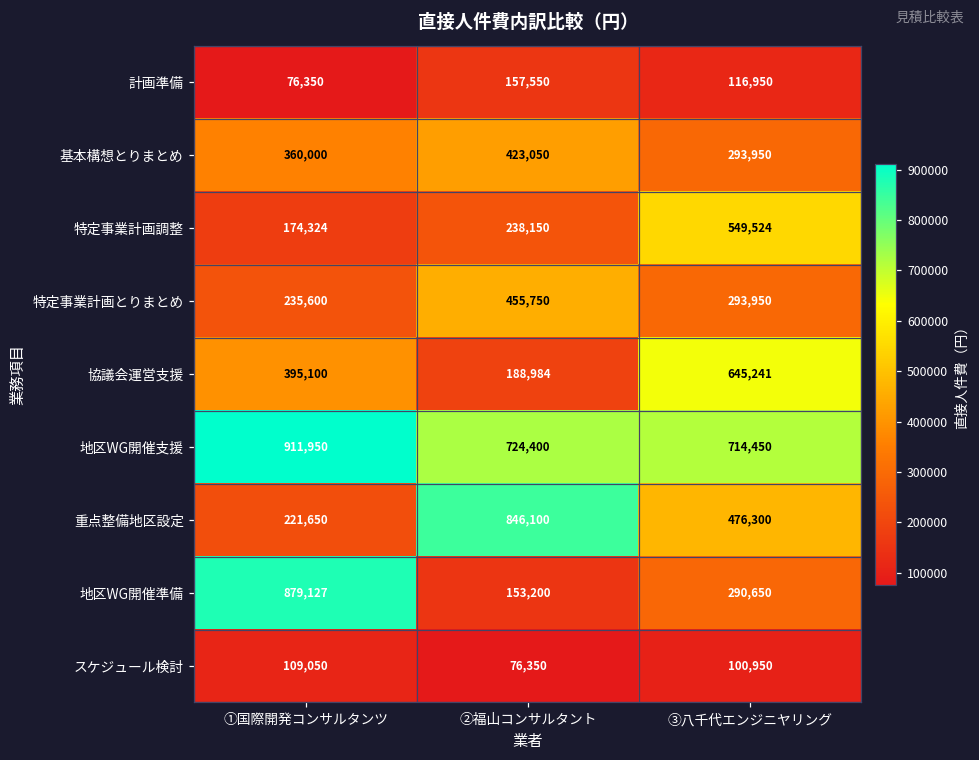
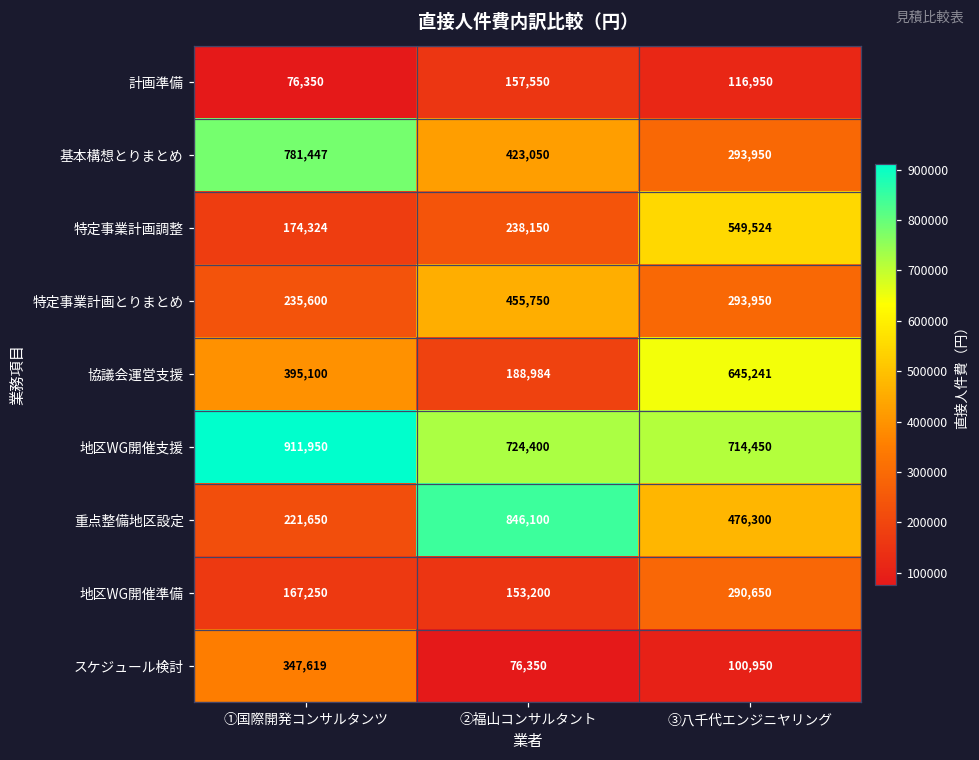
基本構想とりまとめ, ①国際開発コンサルタンツ: 360,000 -> 781,447
地区WG開催準備, ①国際開発コンサルタンツ: 879,127 -> 167,250
スケジュール検討, ①国際開発コンサルタンツ: 109,050 -> 347,619
